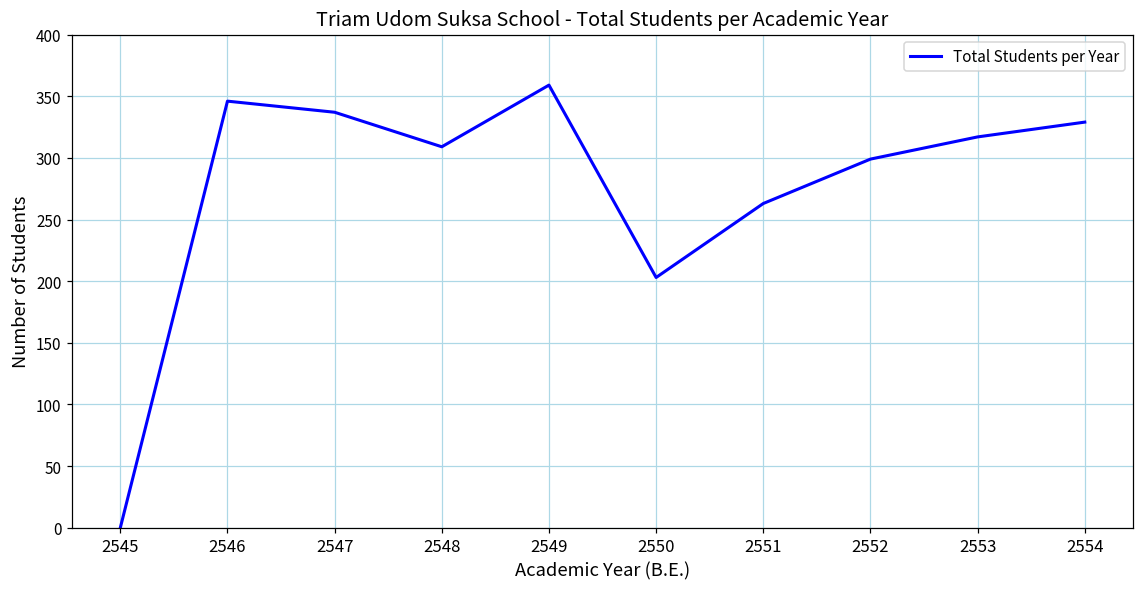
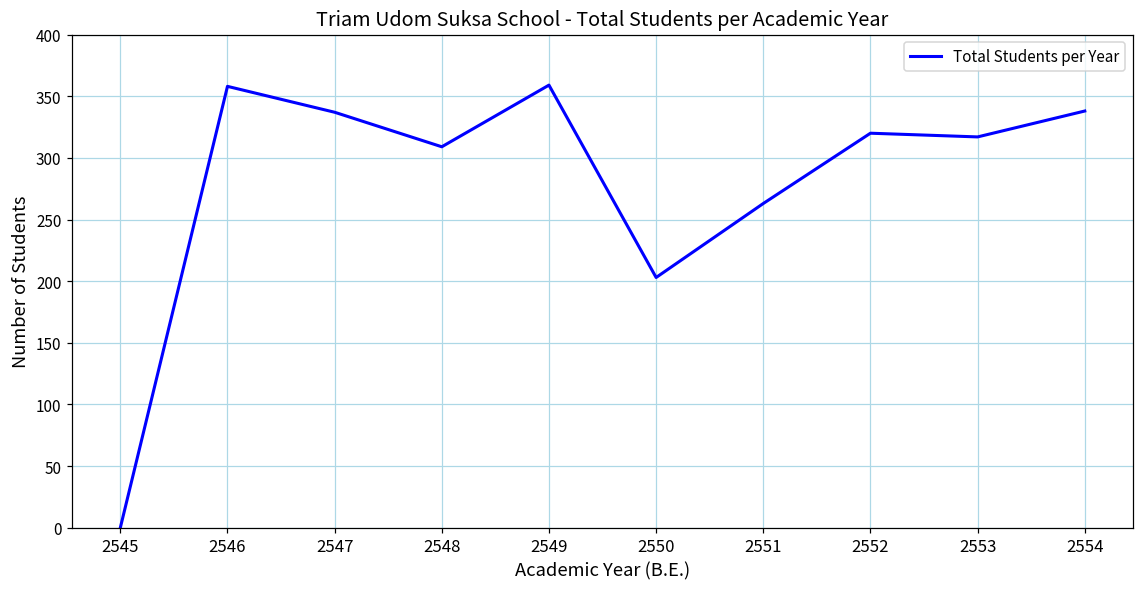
2546: 346 -> 358
2552: 299 -> 320
2554: 329 -> 338
